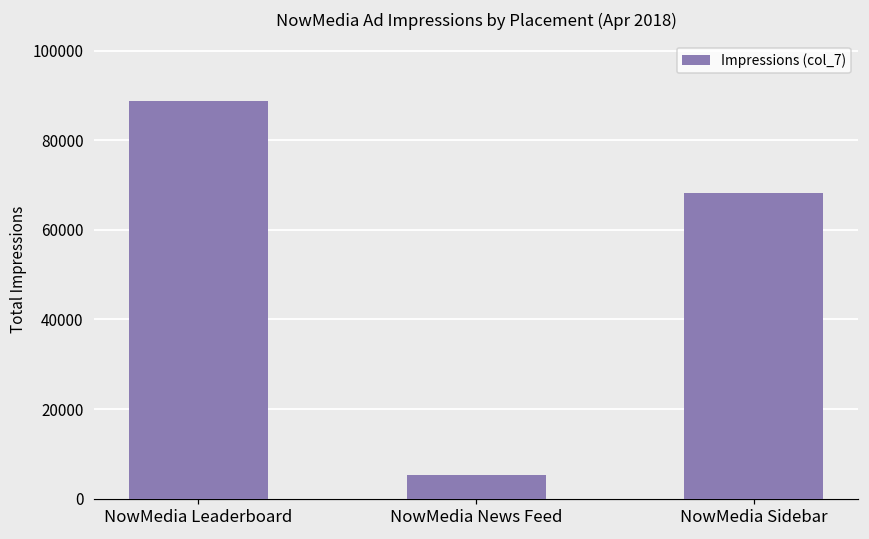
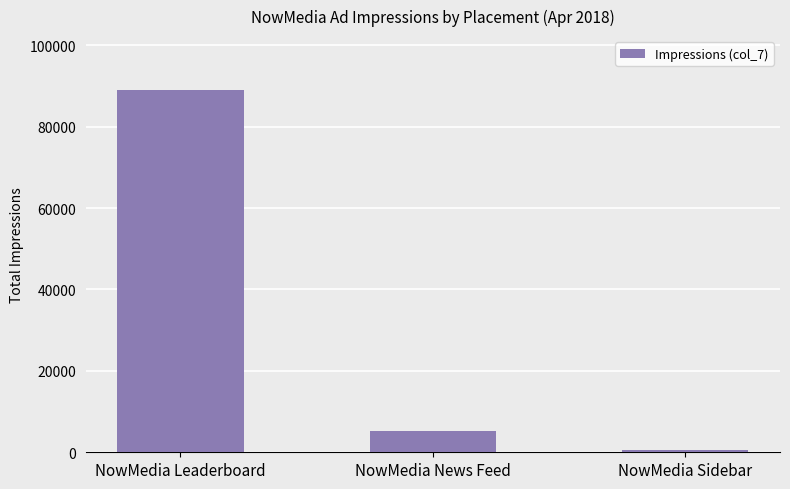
NowMedia Sidebar: 68000 -> 0
